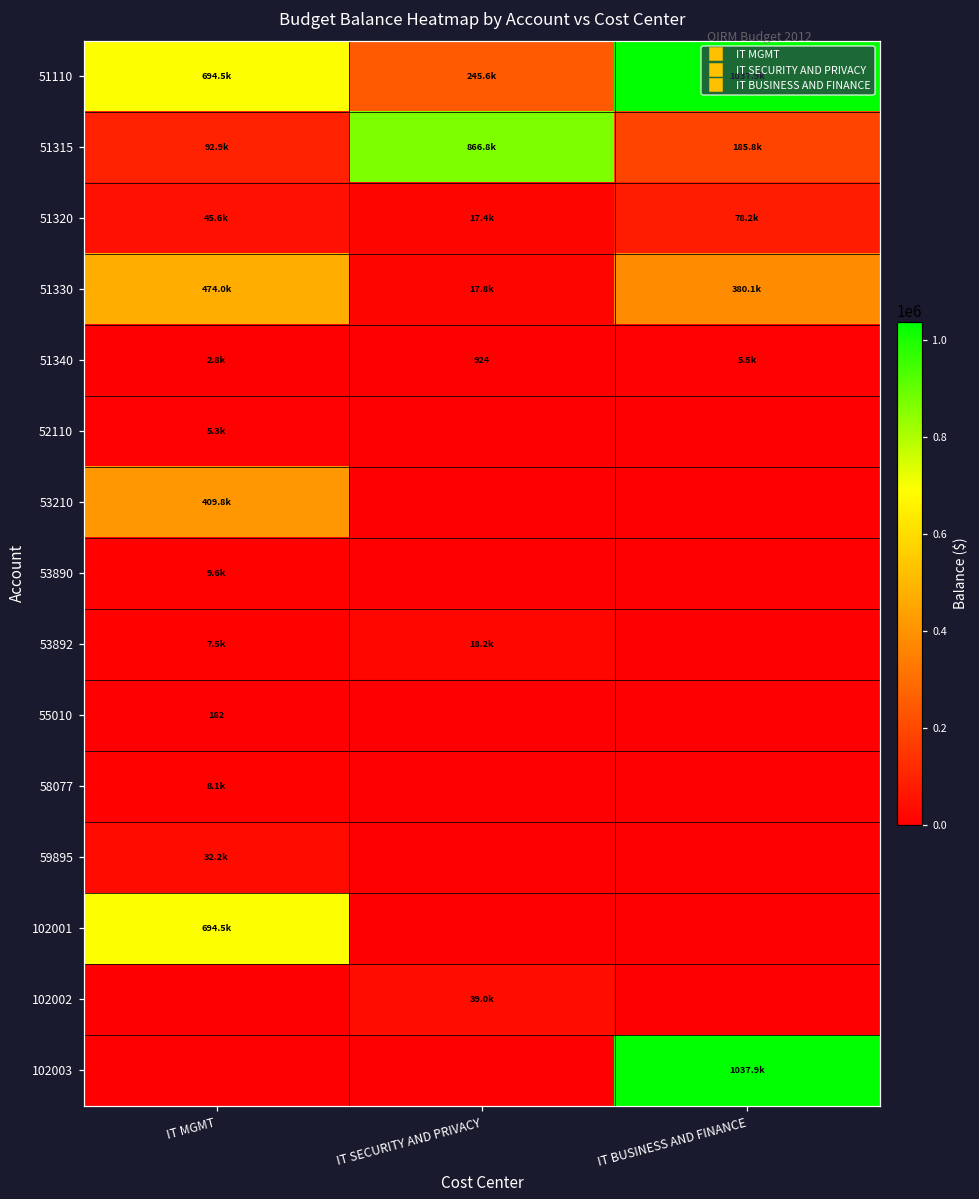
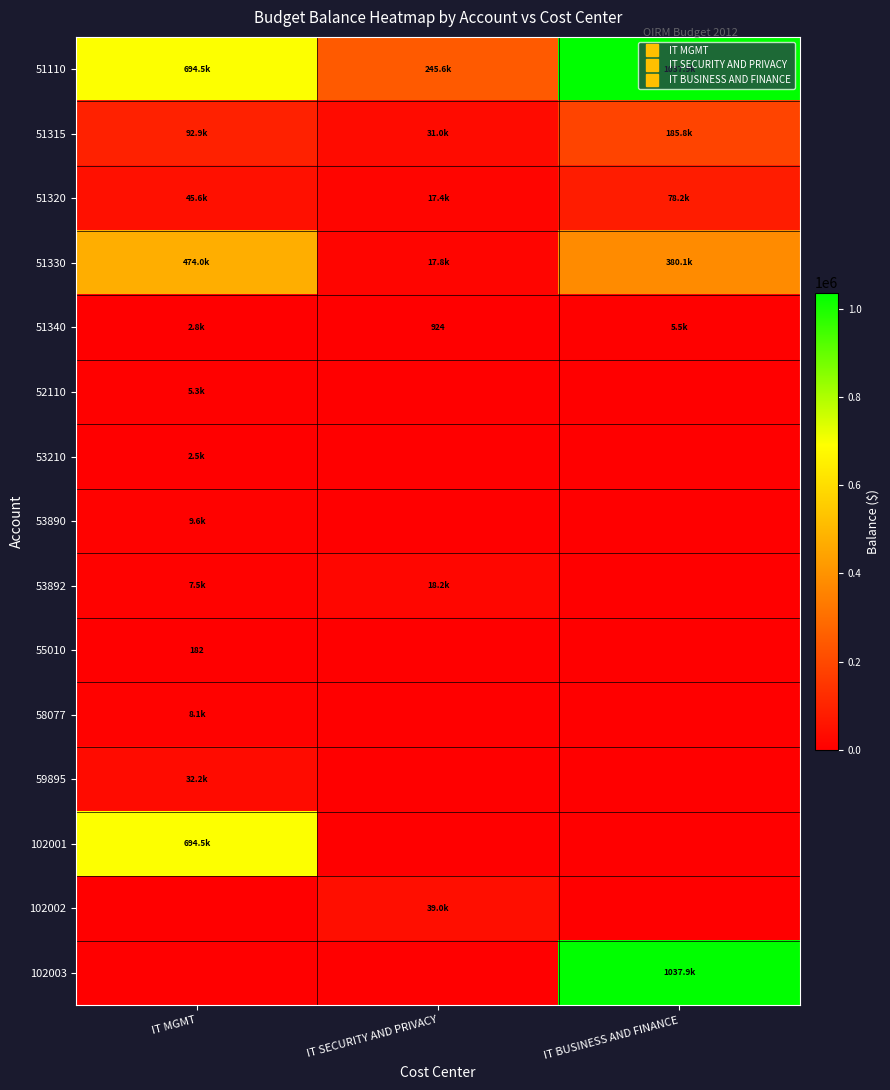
51315, IT SECURITY AND PRIVACY: 866.8k -> 31.0k
53210, IT MGMT: 409.8k -> 2.5k
